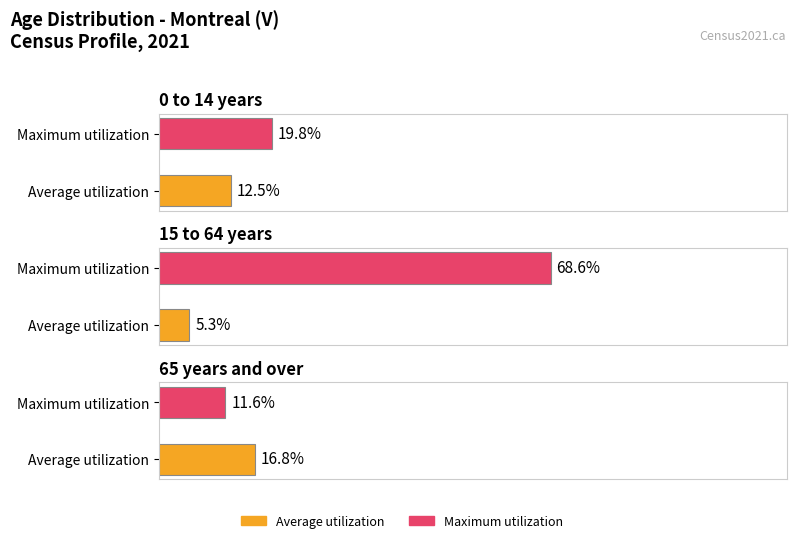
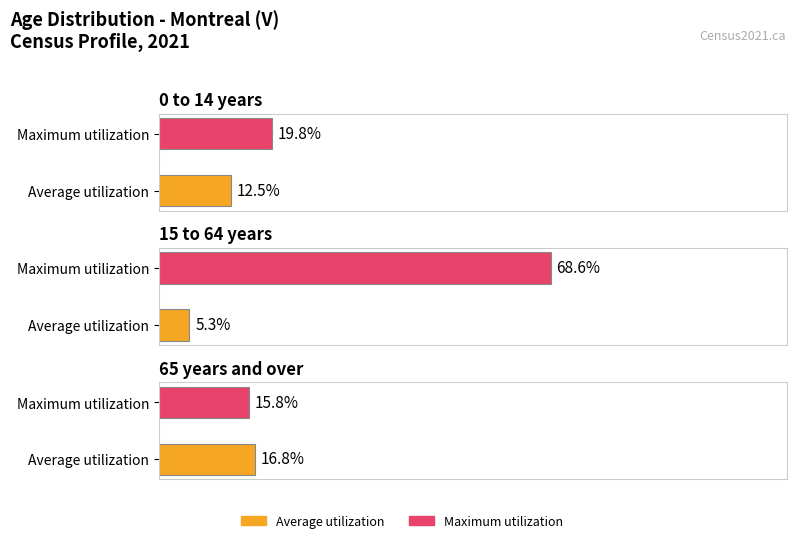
65 years and over, Maximum utilization: 11.6% -> 15.8%
